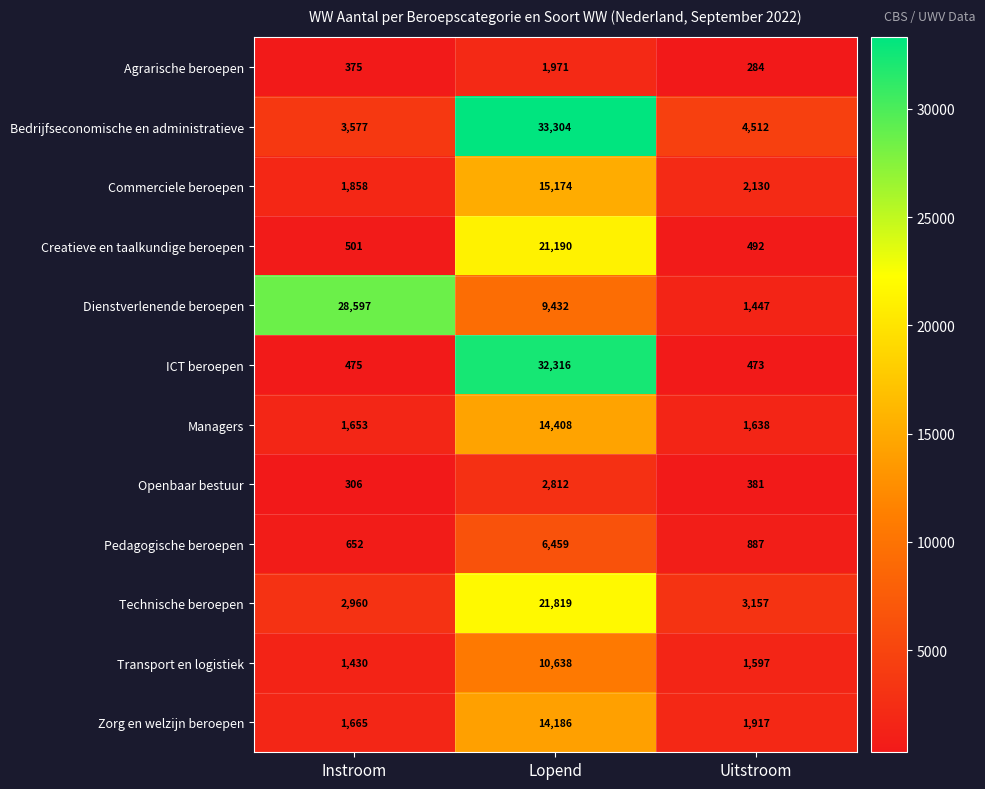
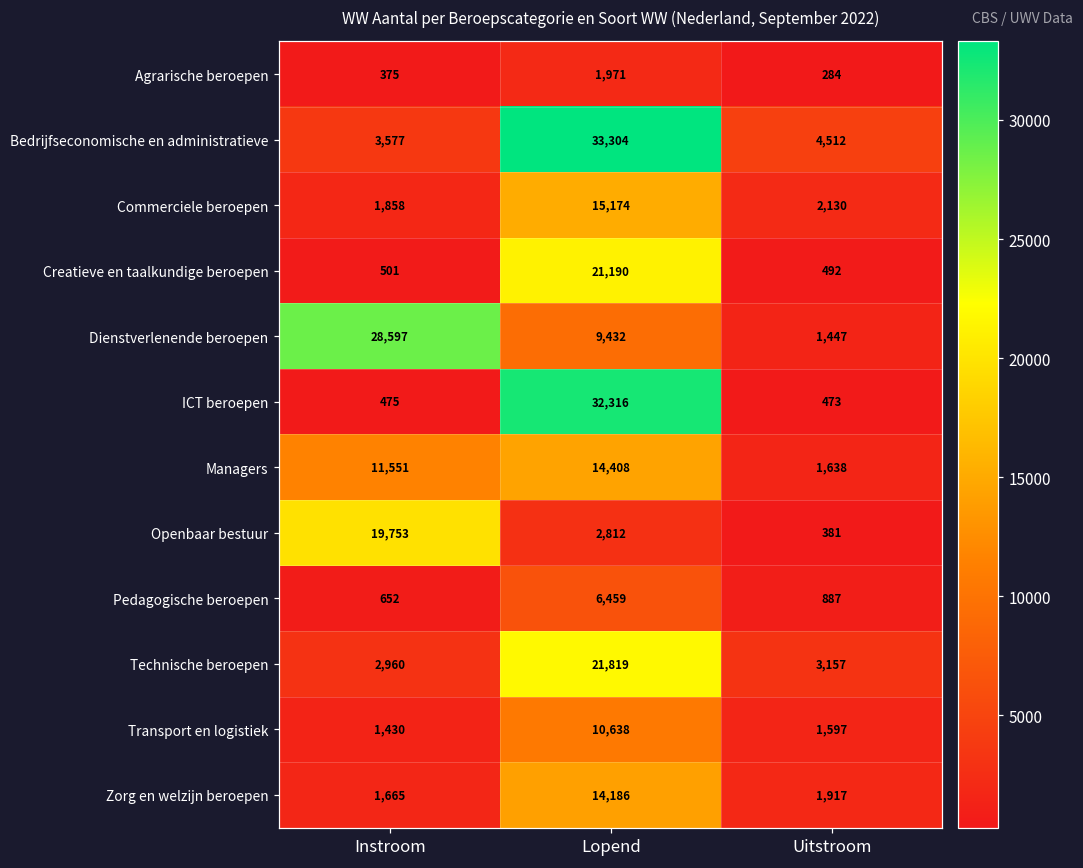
Managers, Instroom: 1,653 -> 11,551
Openbaar bestuur, Instroom: 306 -> 19,753
